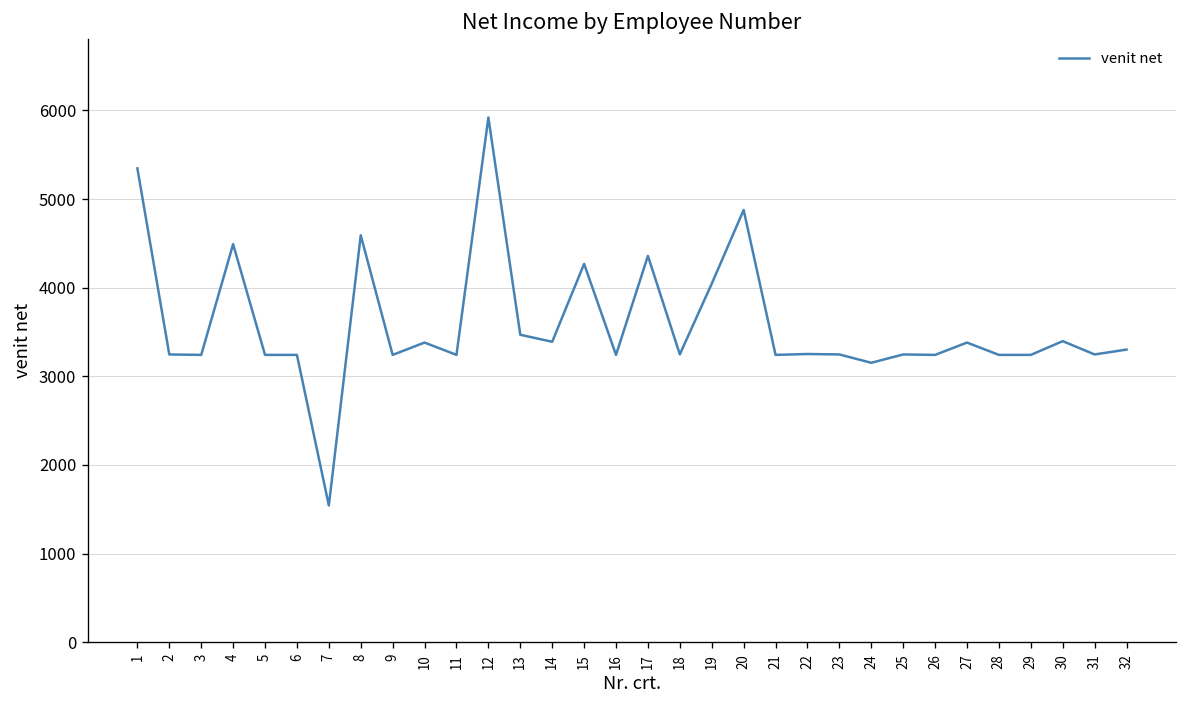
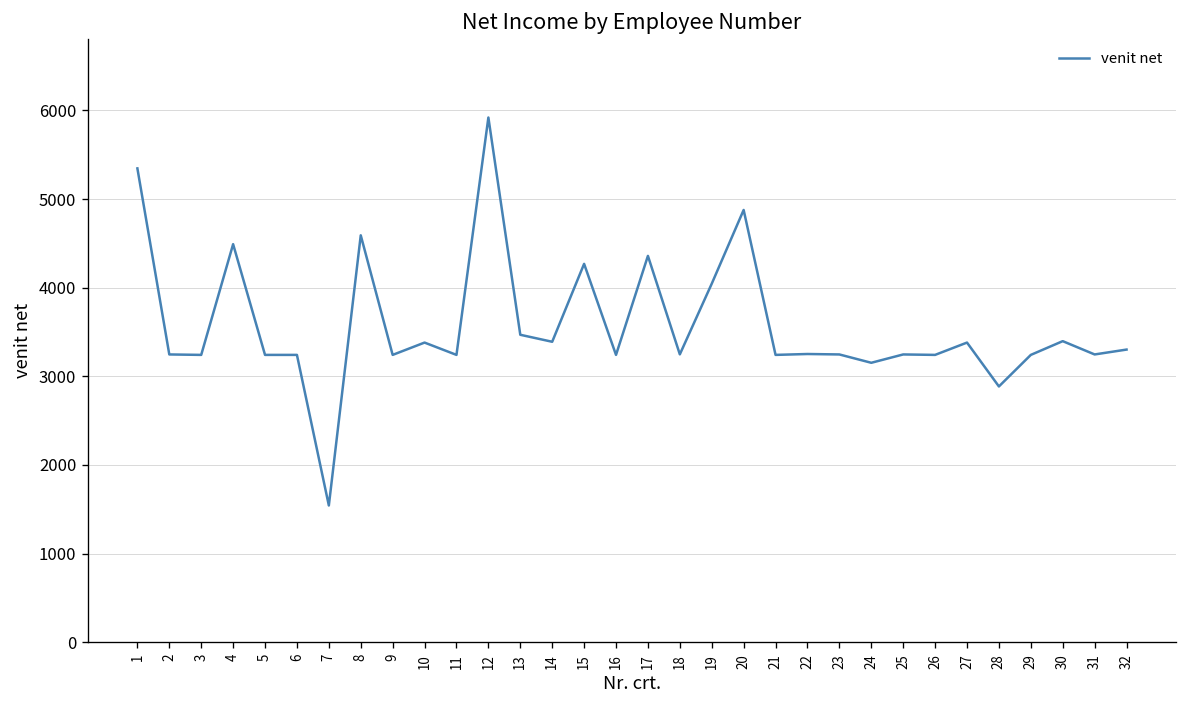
28: 3200 -> 2900
